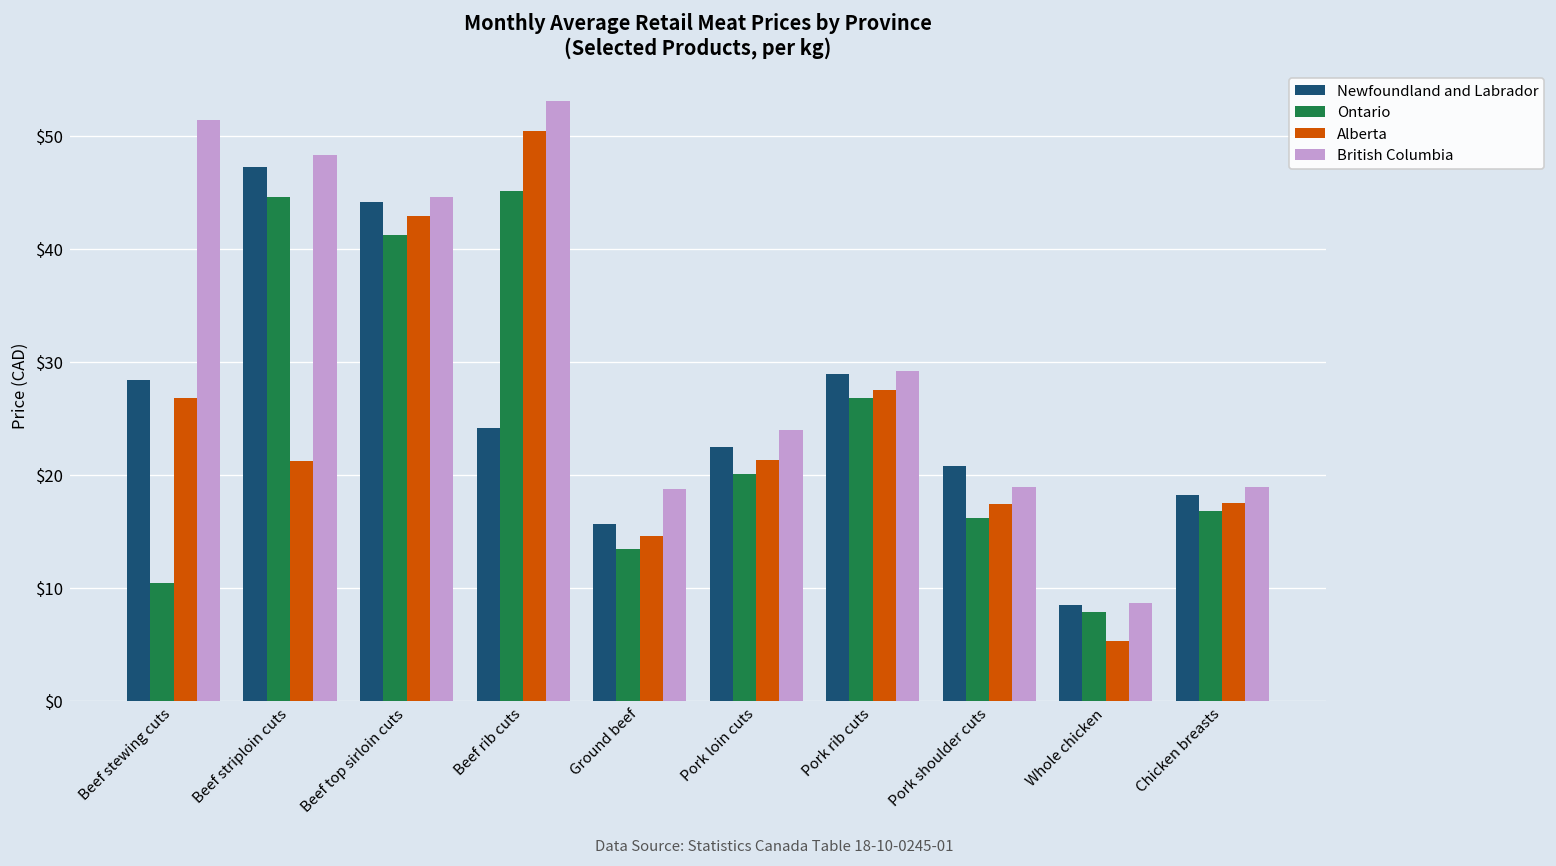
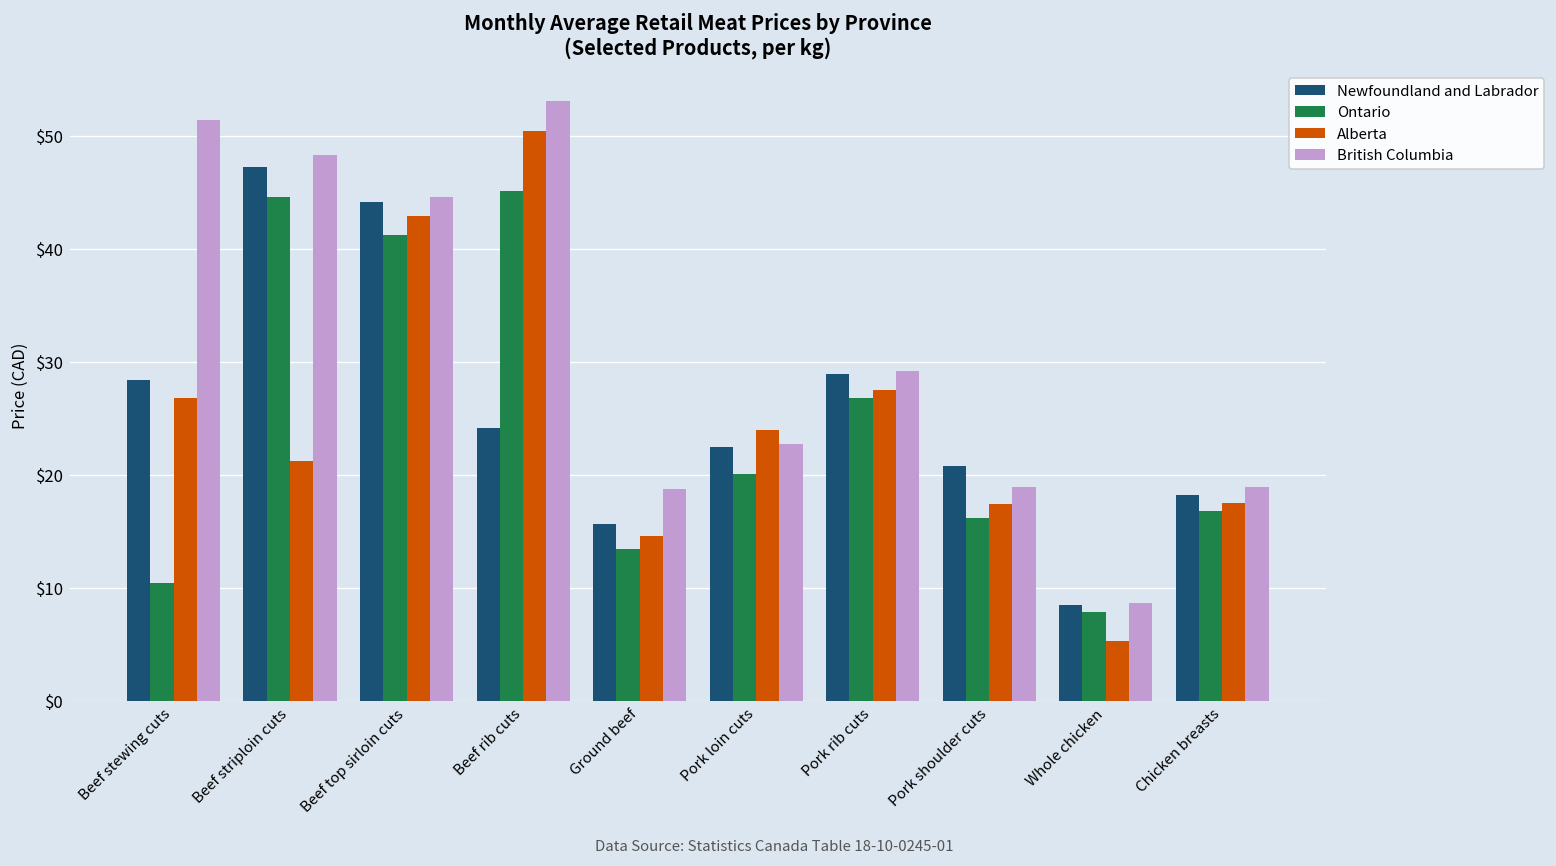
Alberta, Pork loin cuts: $21 -> $24
British Columbia, Pork loin cuts: $24 -> $23
